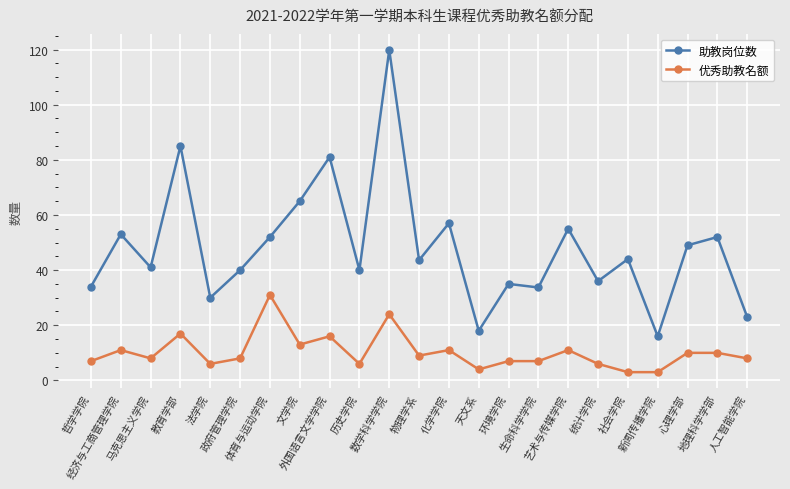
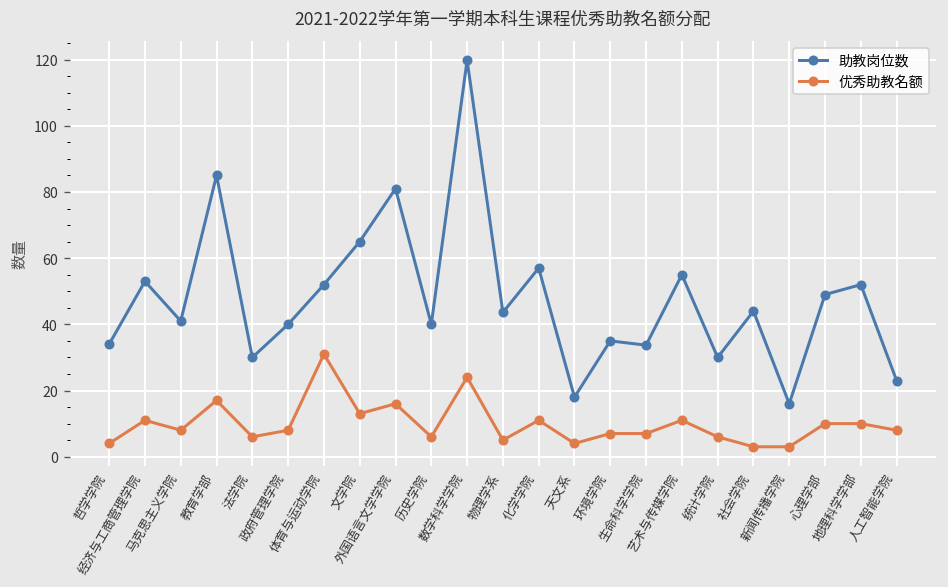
优秀助教名额, 哲学学院: 7 -> 4
优秀助教名额, 物理学系: 9 -> 5
助教岗位数, 统计学院: 36 -> 30
